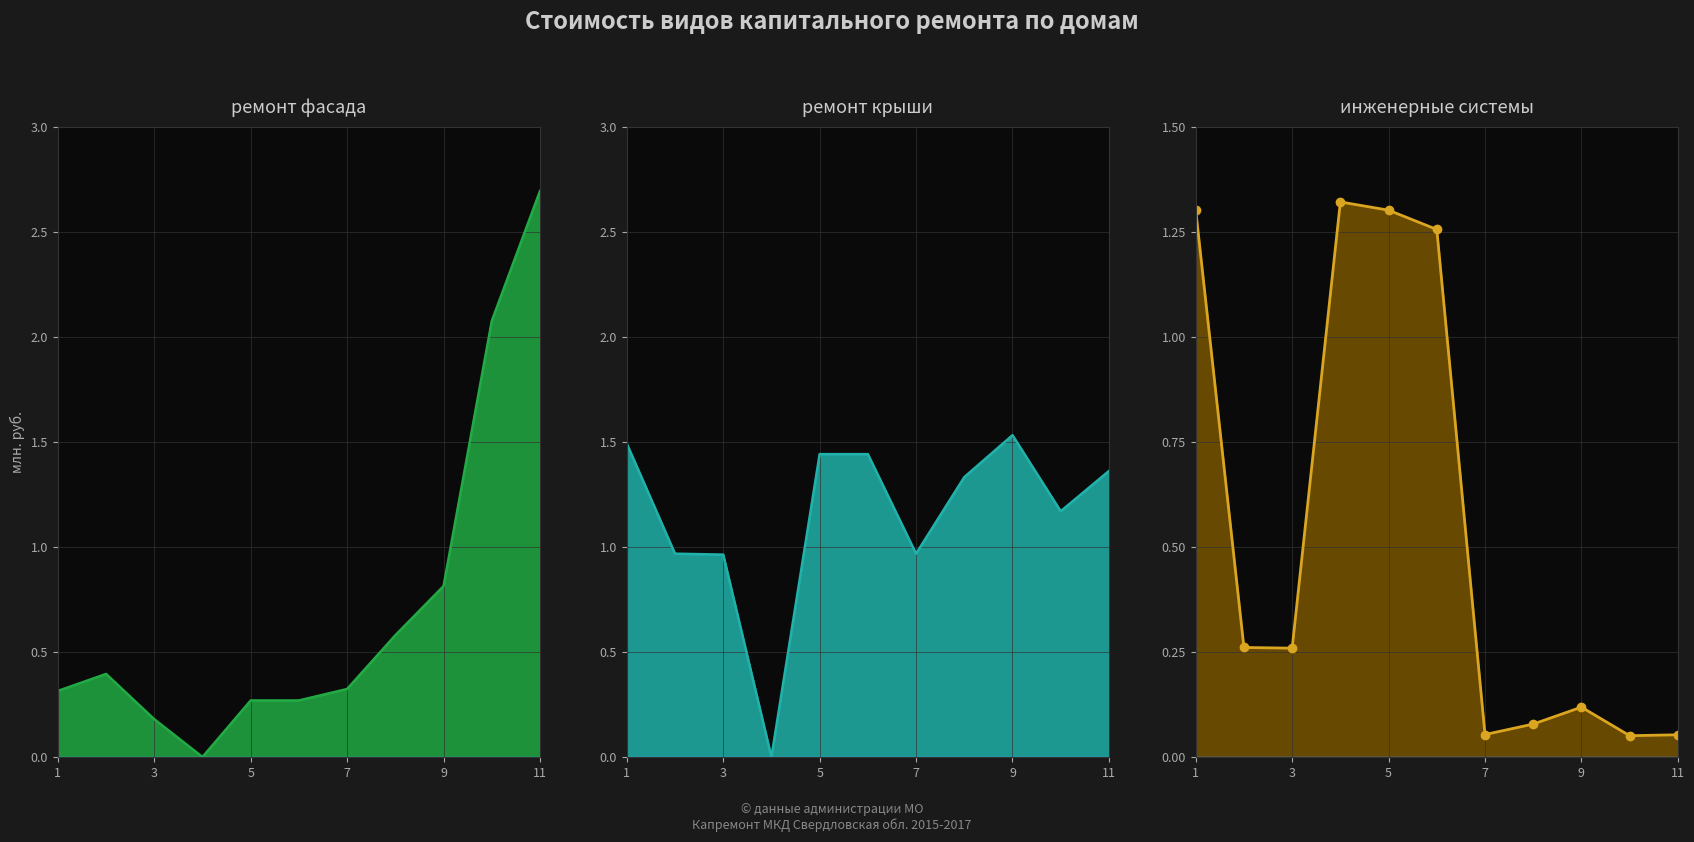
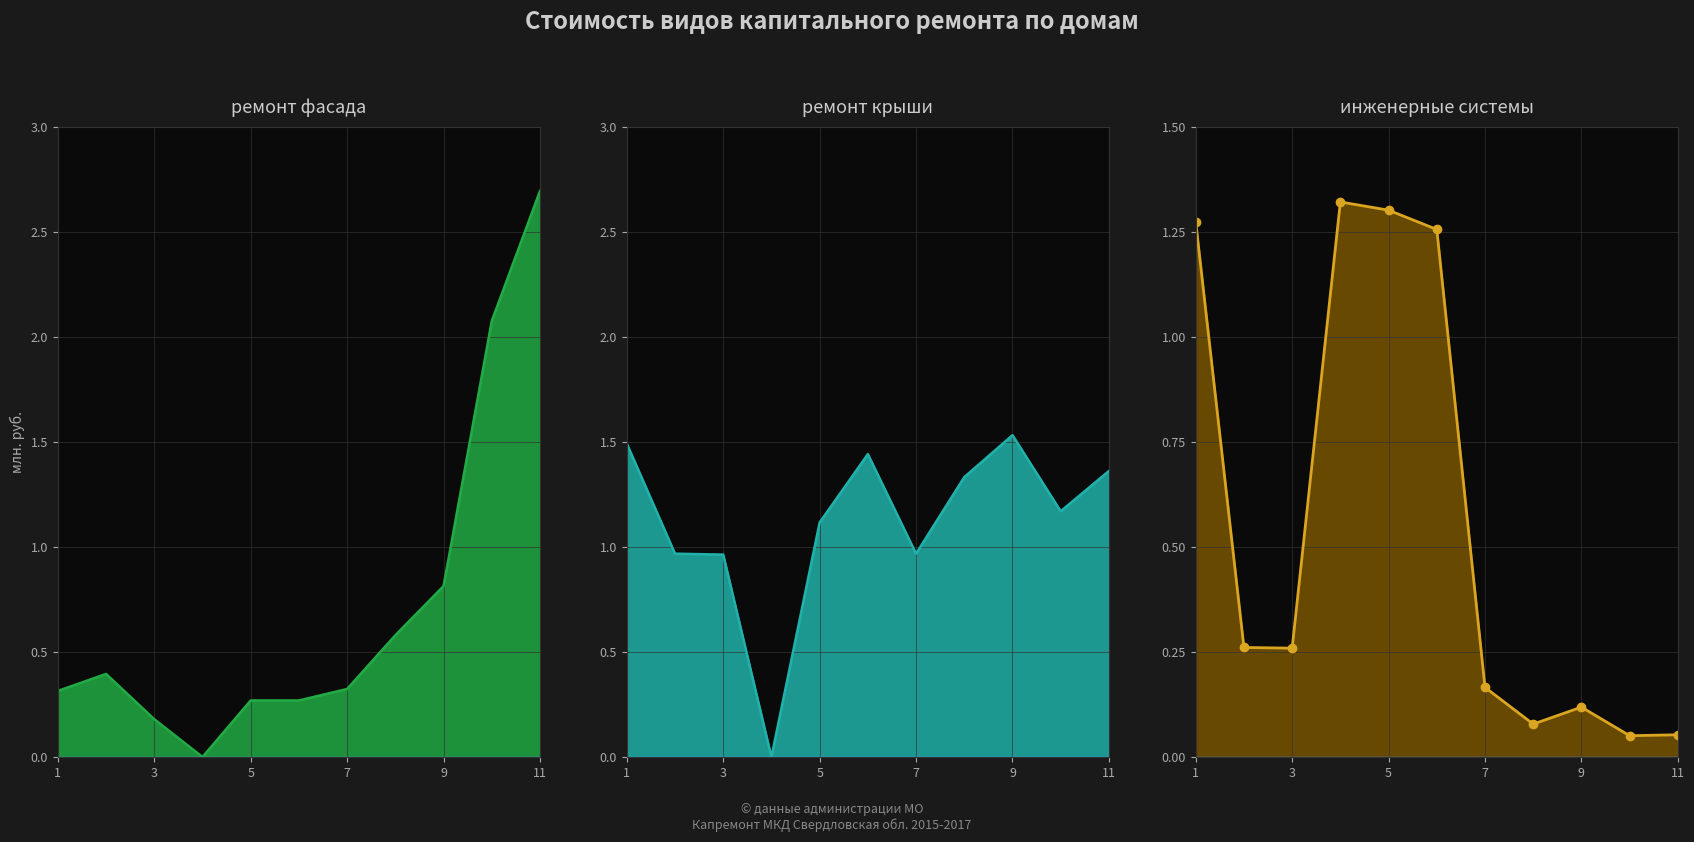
ремонт крыши, 5: 1.44 -> 1.12
инженерные системы, 1: 1.30 -> 1.27
инженерные системы, 7: 0.05 -> 0.17
